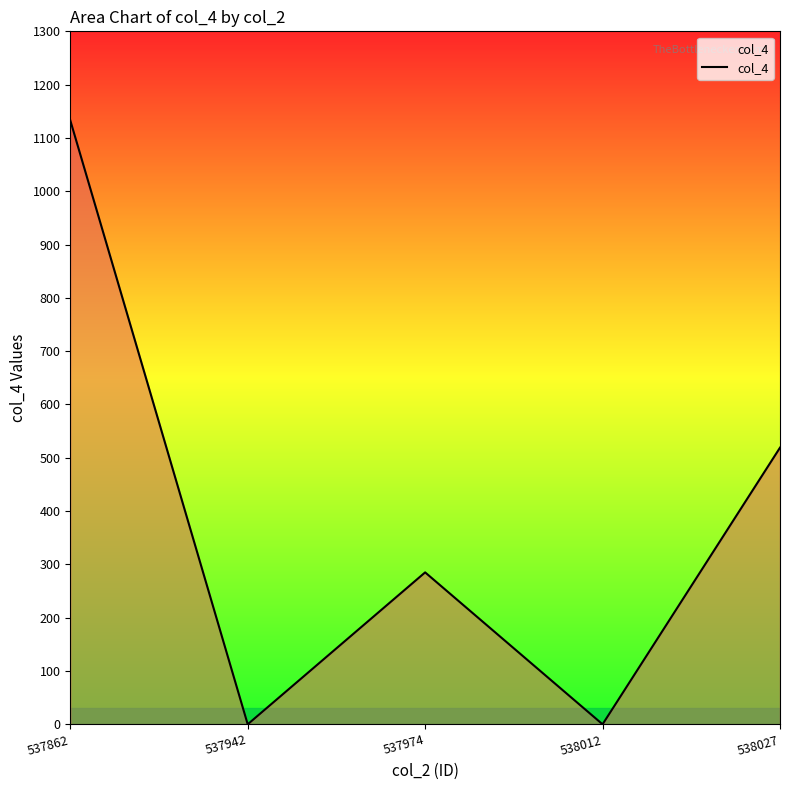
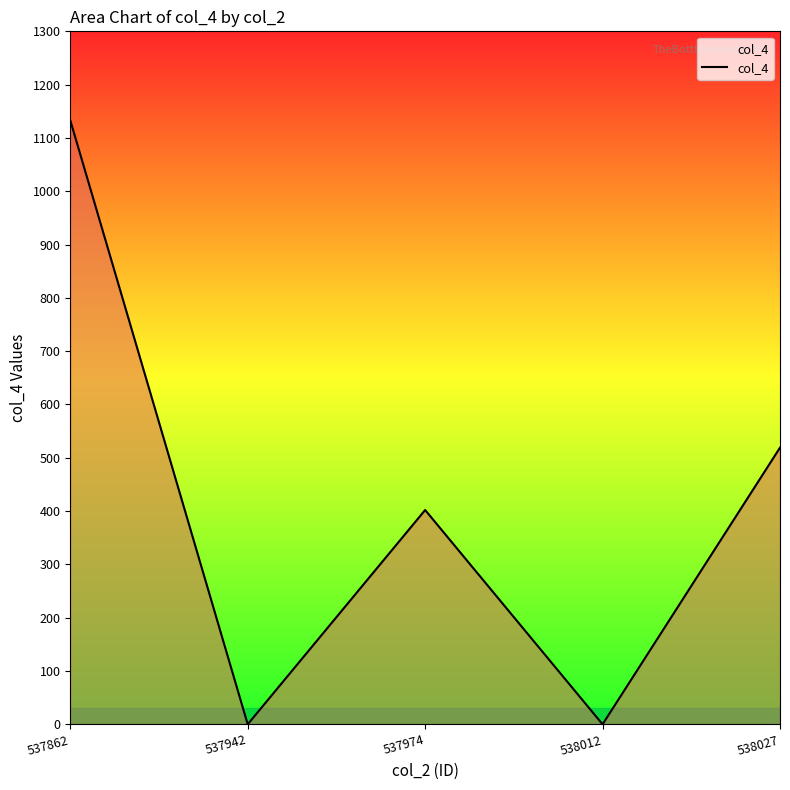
537974: 290 -> 400
